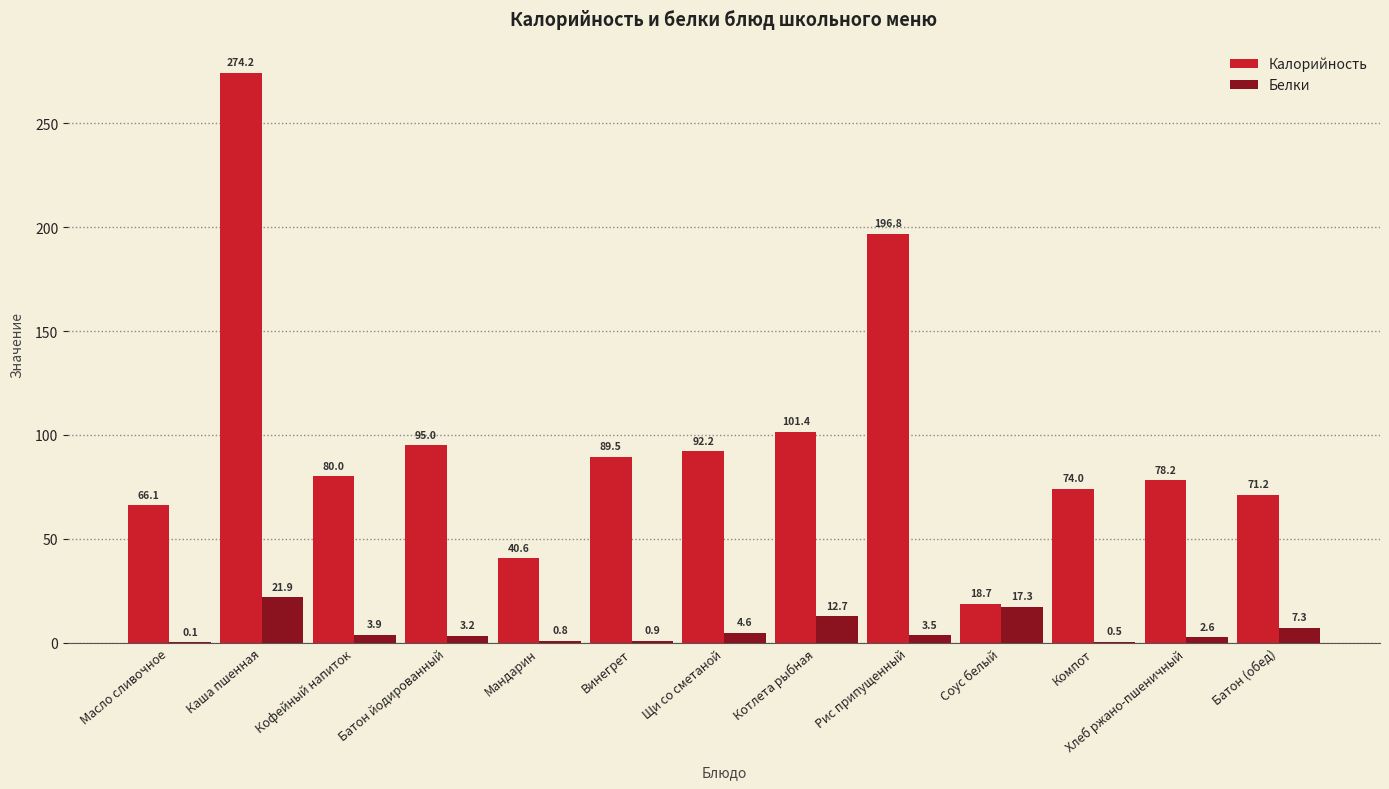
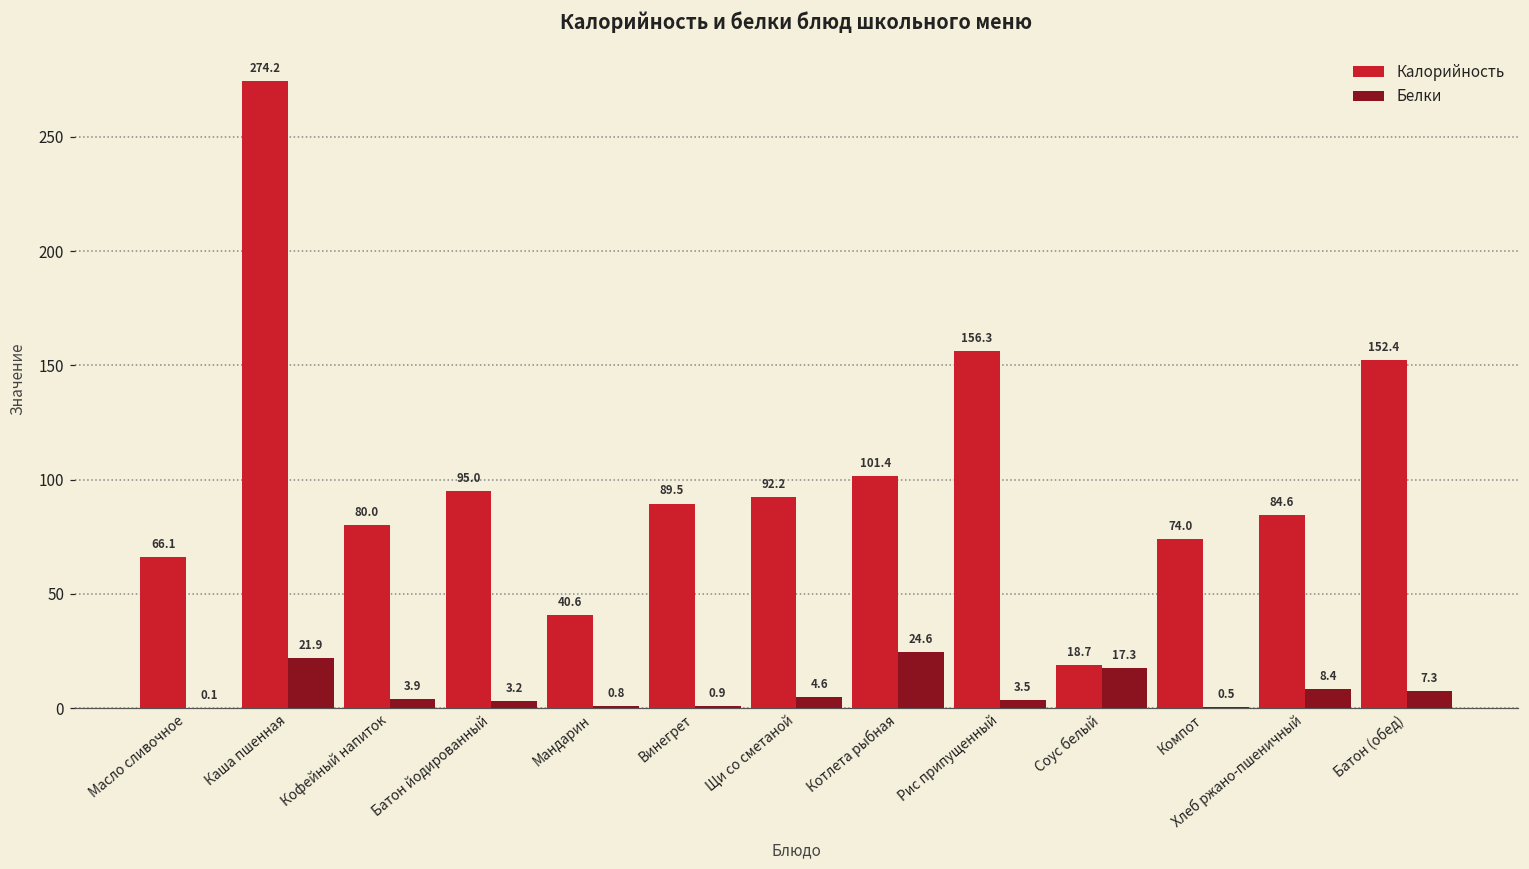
Белки, Котлета рыбная: 12.7 -> 24.6
Калорийность, Рис припущенный: 196.8 -> 156.3
Калорийность, Хлеб ржано-пшеничный: 78.2 -> 84.6
Белки, Хлеб ржано-пшеничный: 2.6 -> 8.4
Калорийность, Батон (обед): 71.2 -> 152.4
